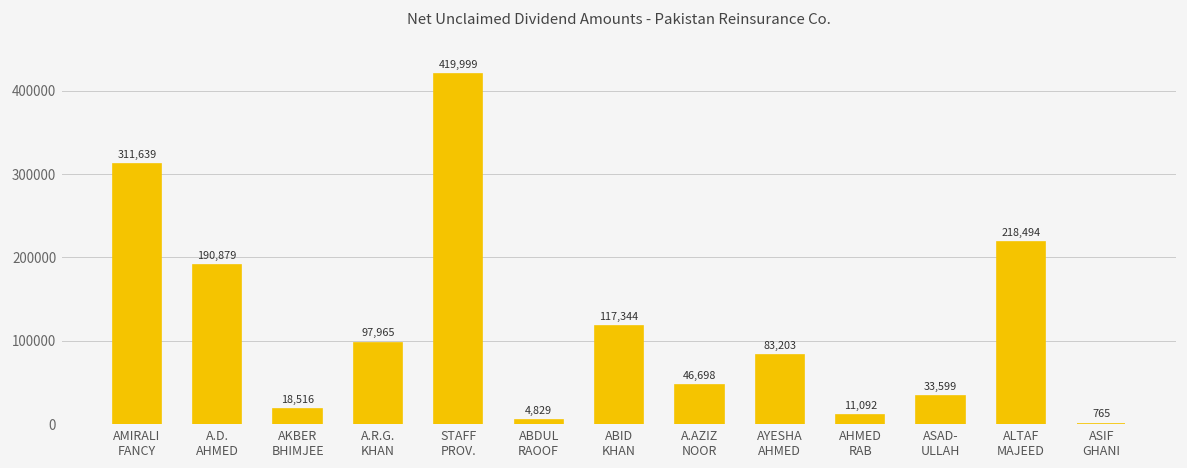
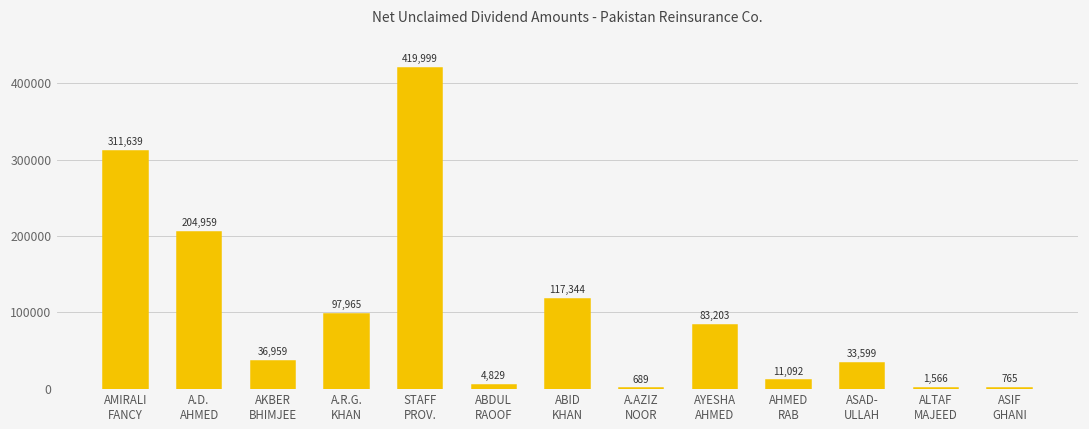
A.D. AHMED: 190,879 -> 204,959
AKBER BHIMJEE: 18,516 -> 36,959
A.AZIZ NOOR: 46,698 -> 689
ALTAF MAJEED: 218,494 -> 1,566
